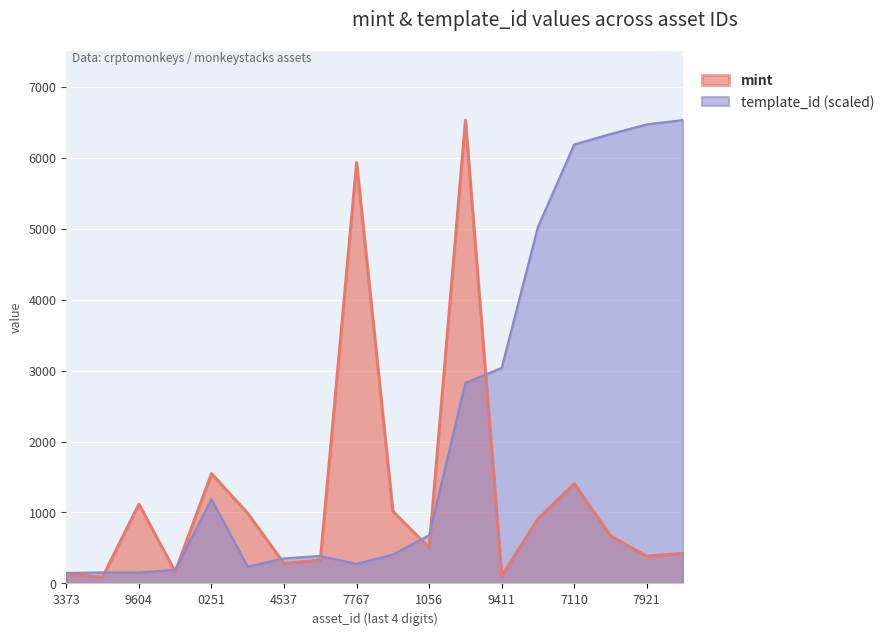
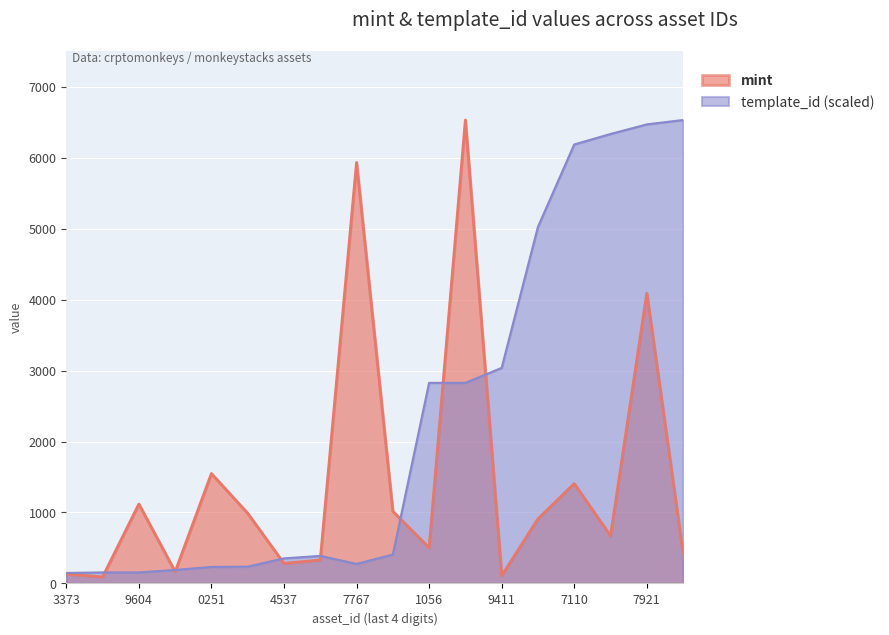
template_id (scaled), 0251: 1200 -> 200
template_id (scaled), 1056: 700 -> 2800
mint, 7921: 400 -> 4100
